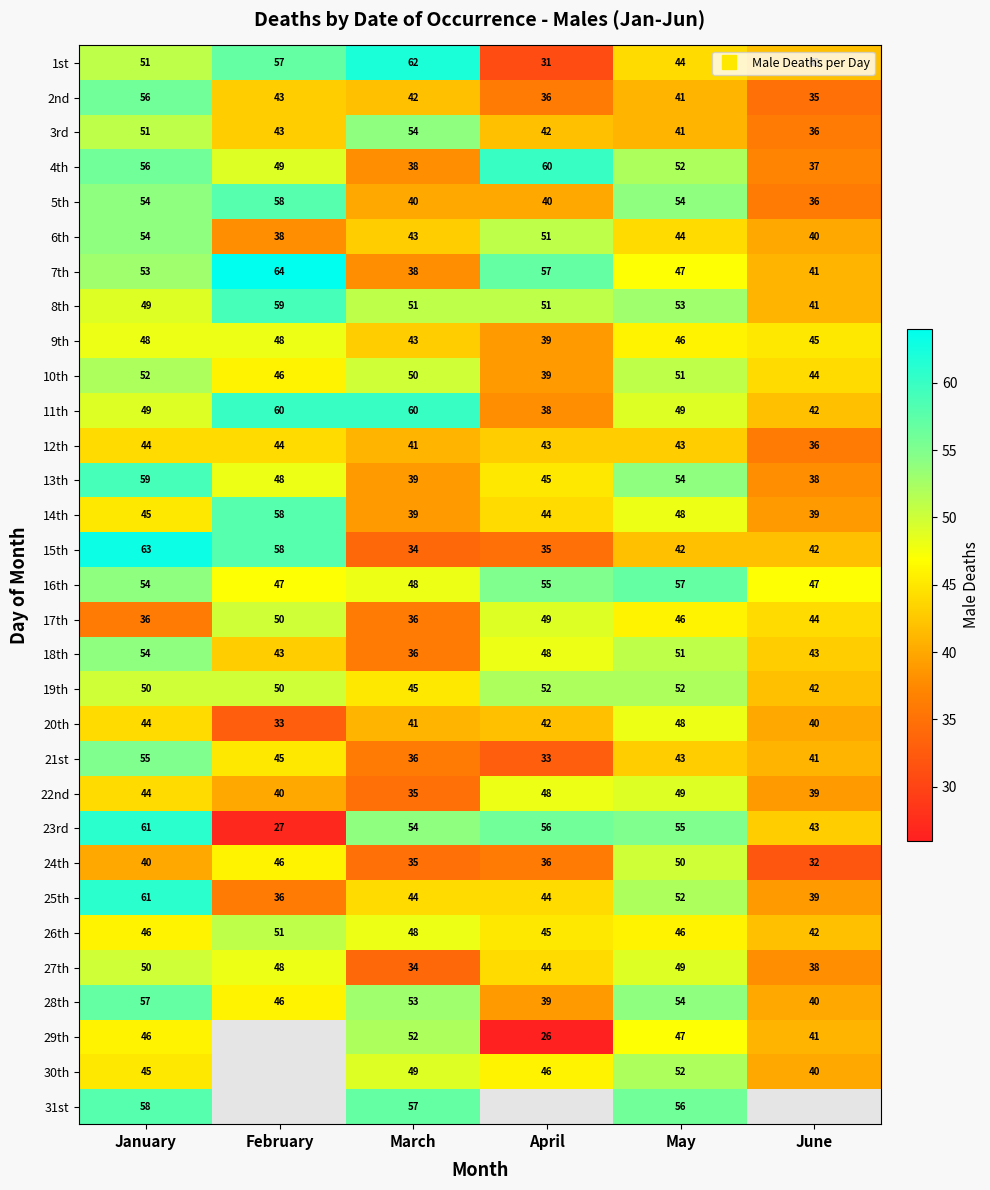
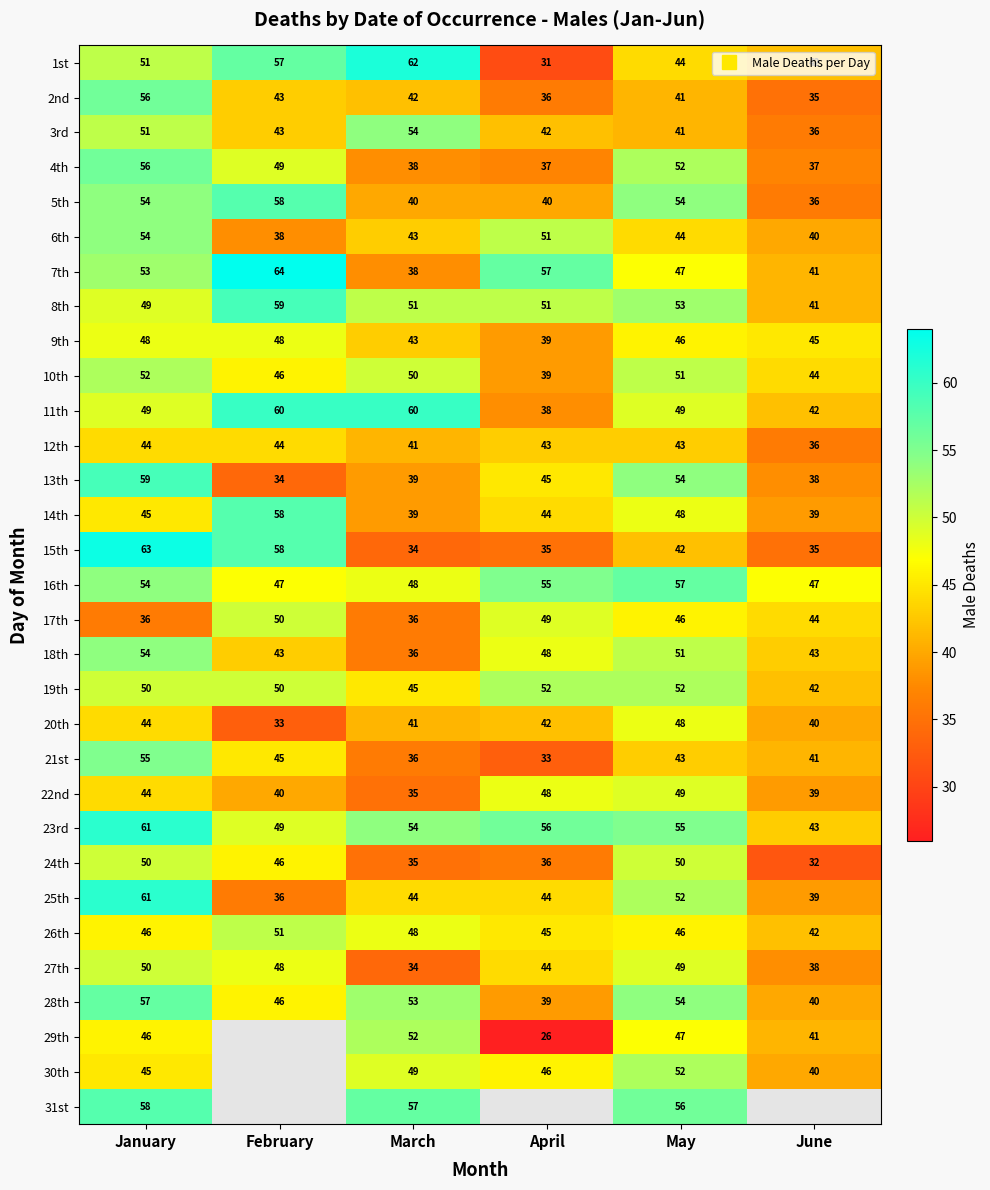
4th, April: 60 -> 37
13th, February: 48 -> 34
15th, June: 42 -> 35
23rd, February: 27 -> 49
24th, January: 40 -> 50
